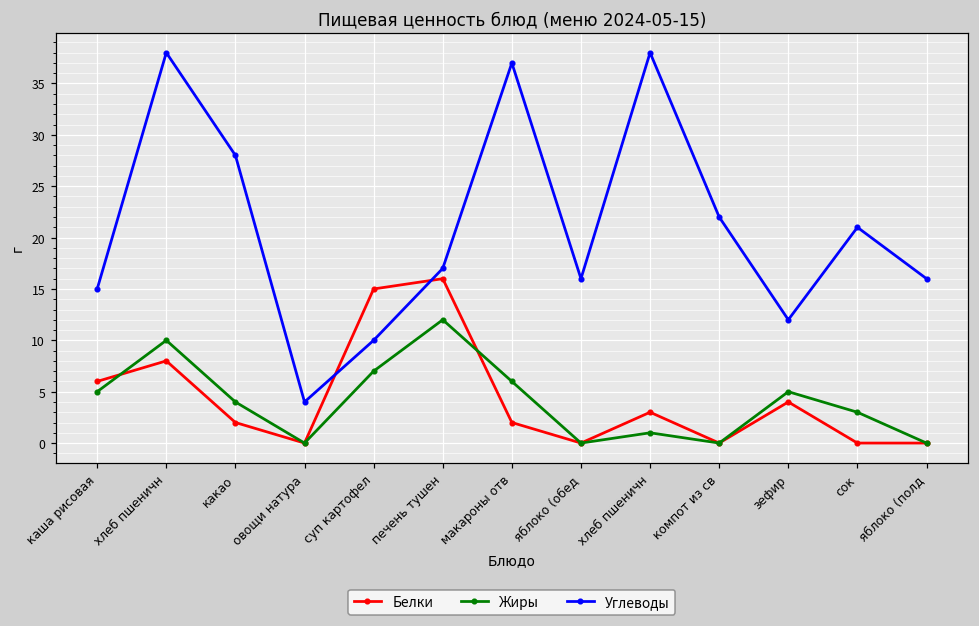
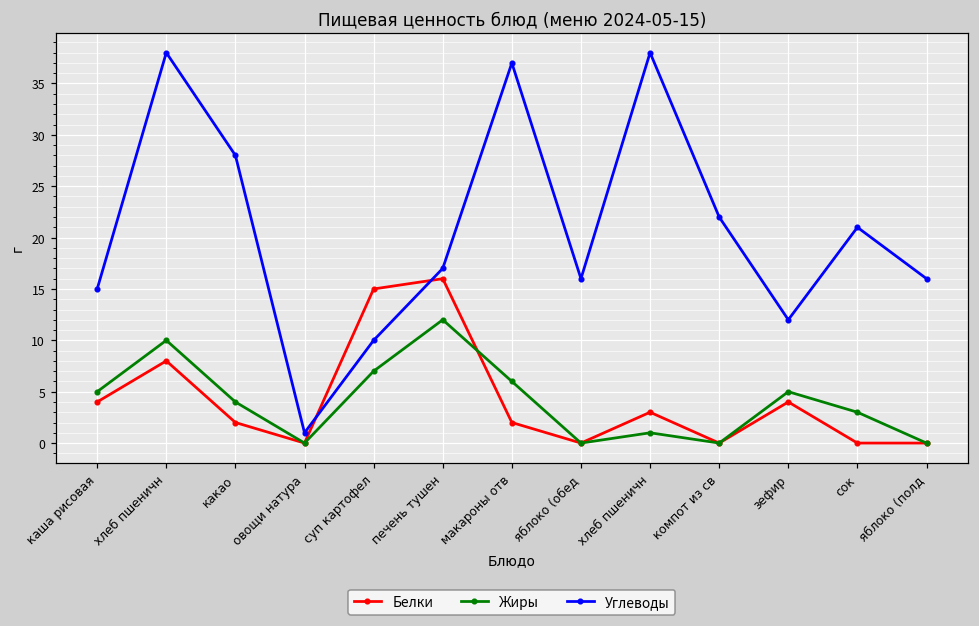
Белки, каша рисовая: 6 -> 4
Углеводы, овощи натура: 4 -> 1
